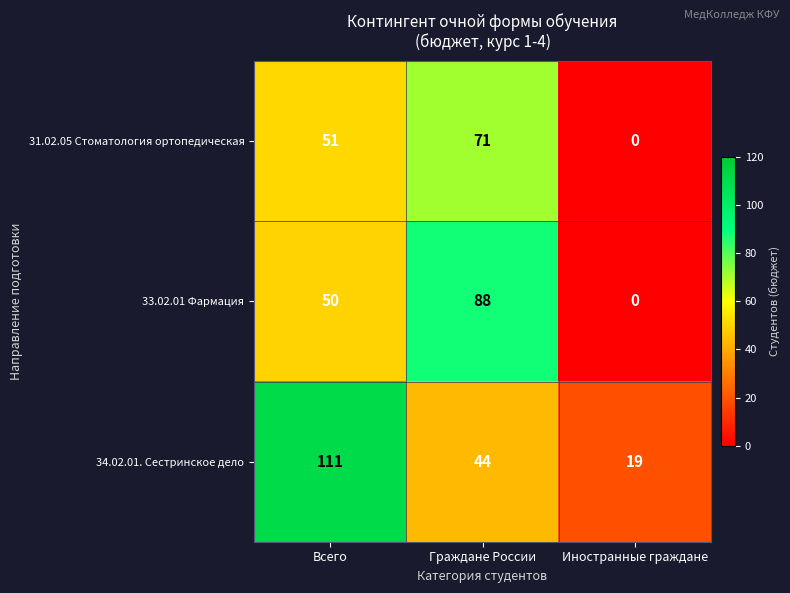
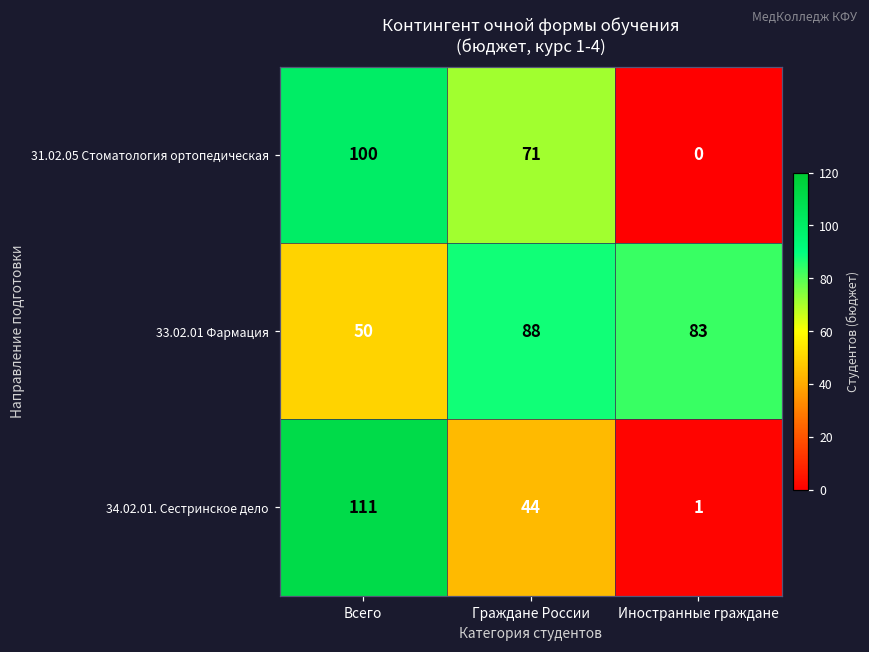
31.02.05 Стоматология ортопедическая, Всего: 51 -> 100
33.02.01 Фармация, Иностранные граждане: 0 -> 83
34.02.01. Сестринское дело, Иностранные граждане: 19 -> 1
